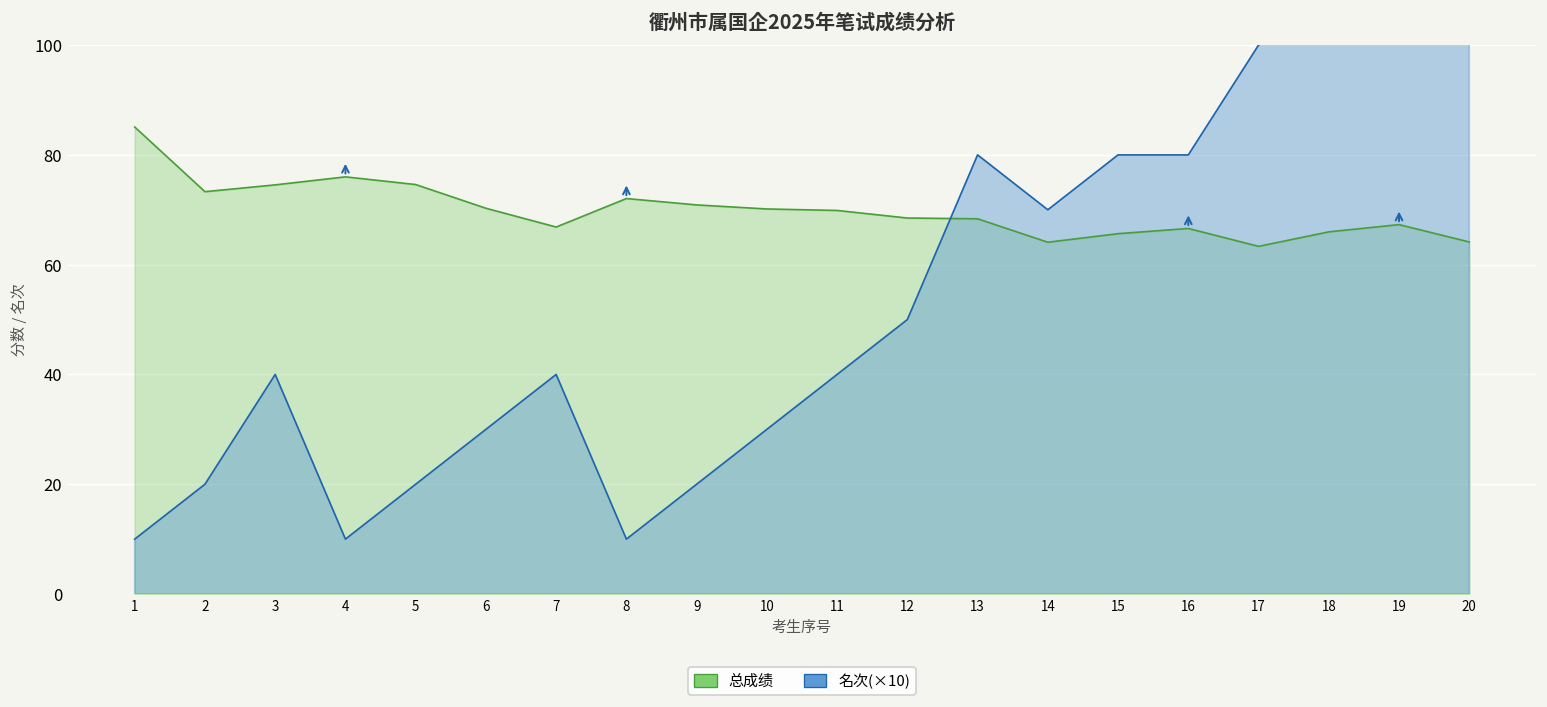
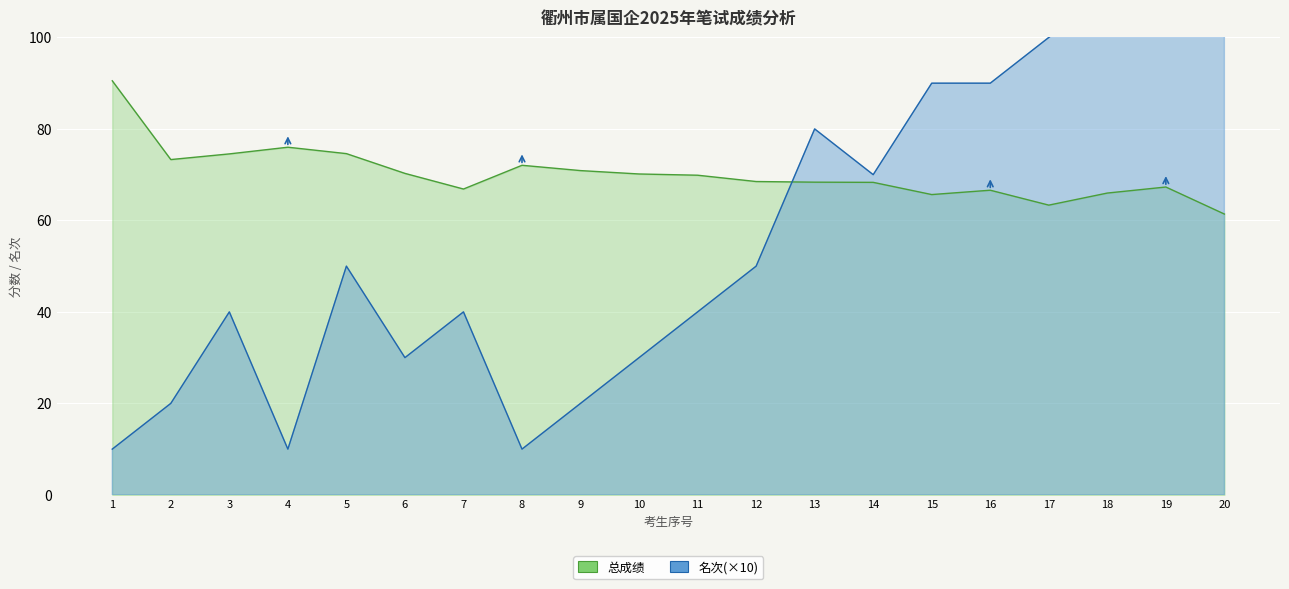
总成绩, 1: 85 -> 91
名次(×10), 5: 20 -> 50
总成绩, 14: 64 -> 68
名次(×10), 15: 80 -> 90
名次(×10), 16: 80 -> 90
总成绩, 20: 64 -> 61
